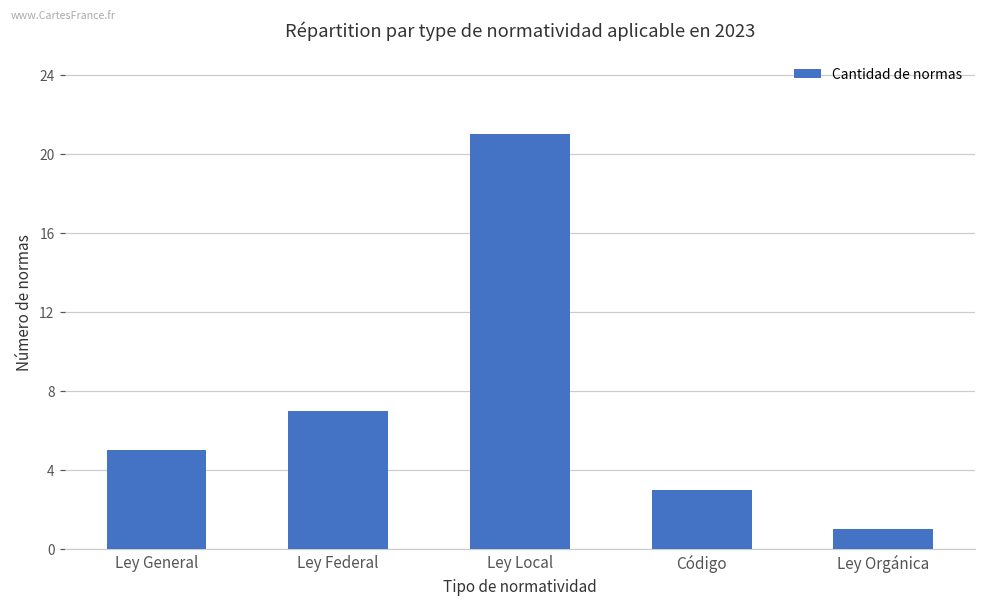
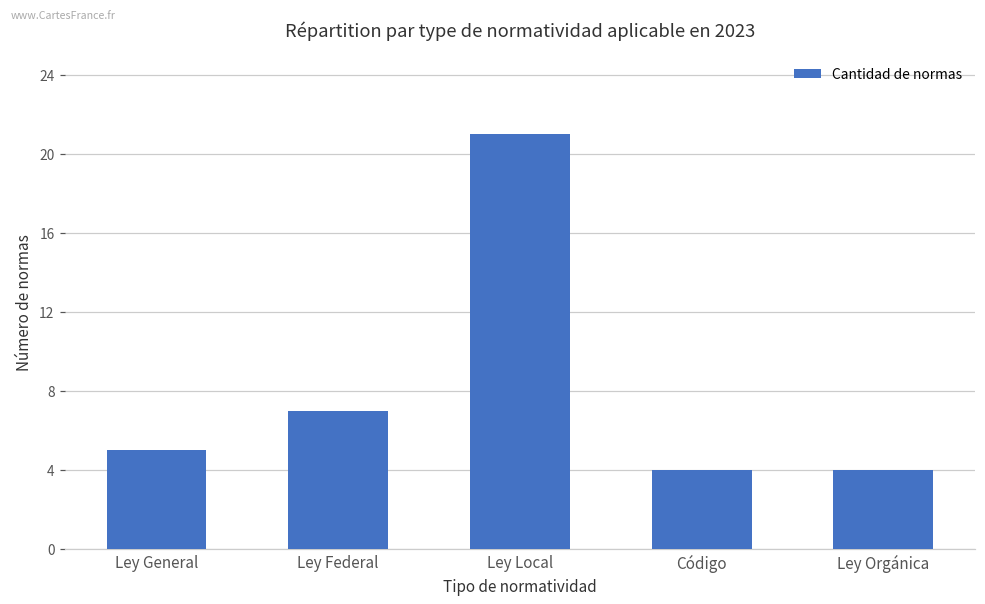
Código: 3 -> 4
Ley Orgánica: 1 -> 4
